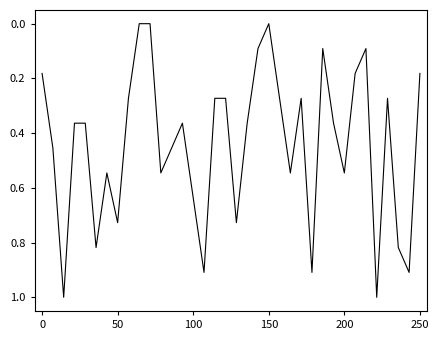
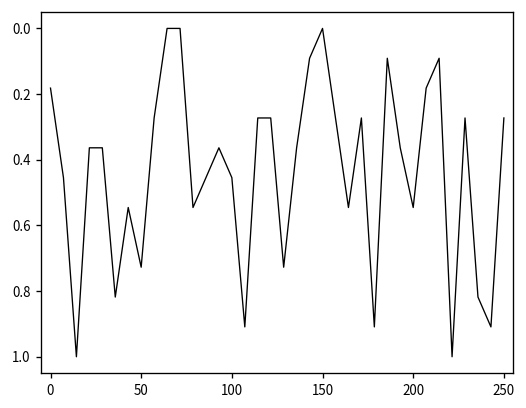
100: 0.64 -> 0.45
250: 0.18 -> 0.27
